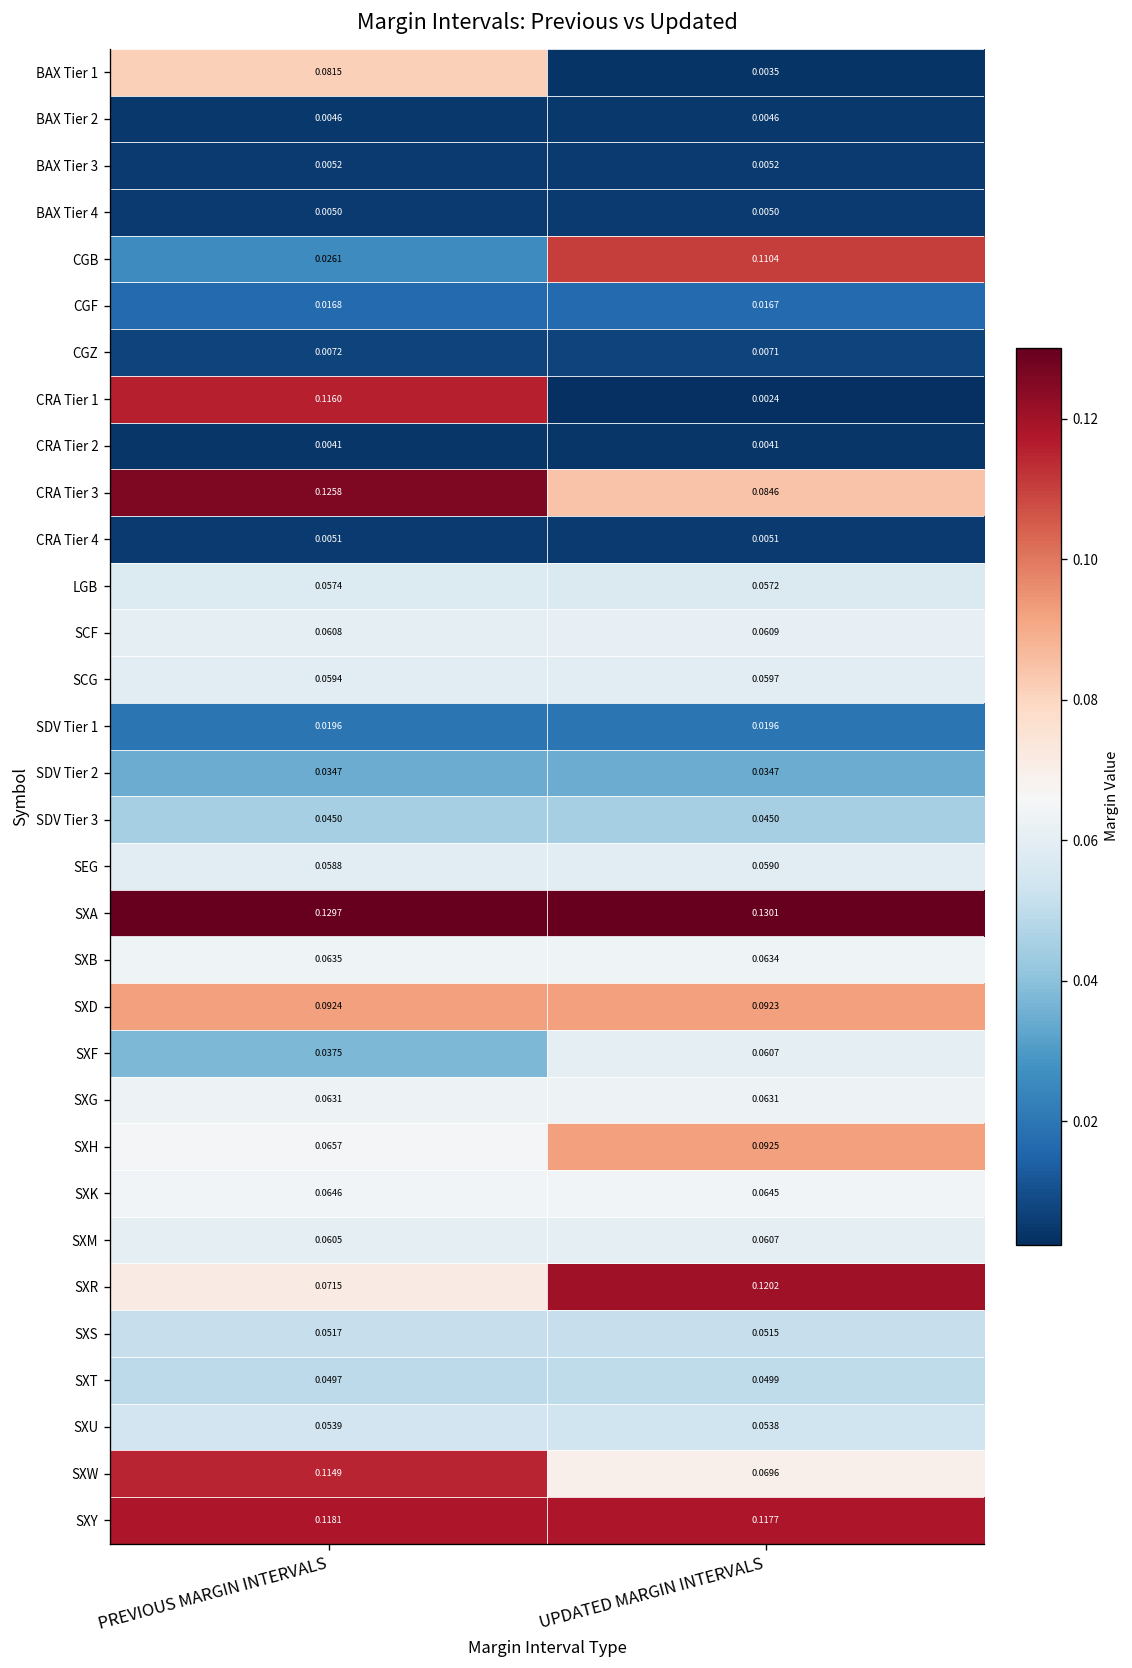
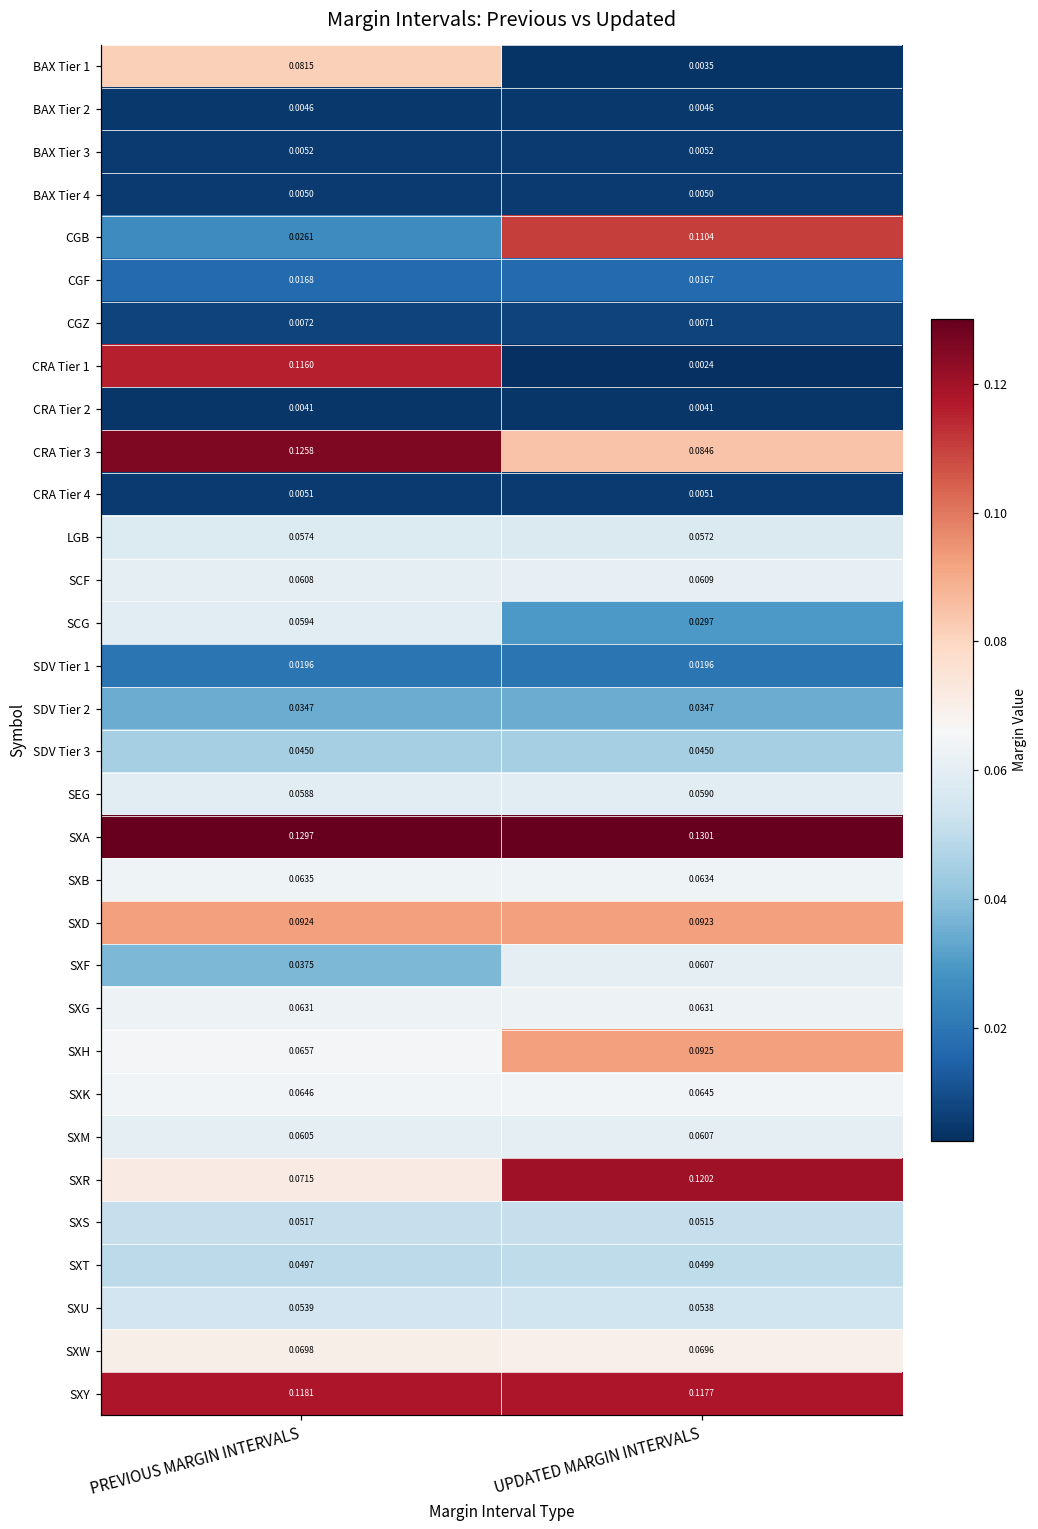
SCG, UPDATED MARGIN INTERVALS: 0.0597 -> 0.0297
SXW, PREVIOUS MARGIN INTERVALS: 0.1149 -> 0.0698
